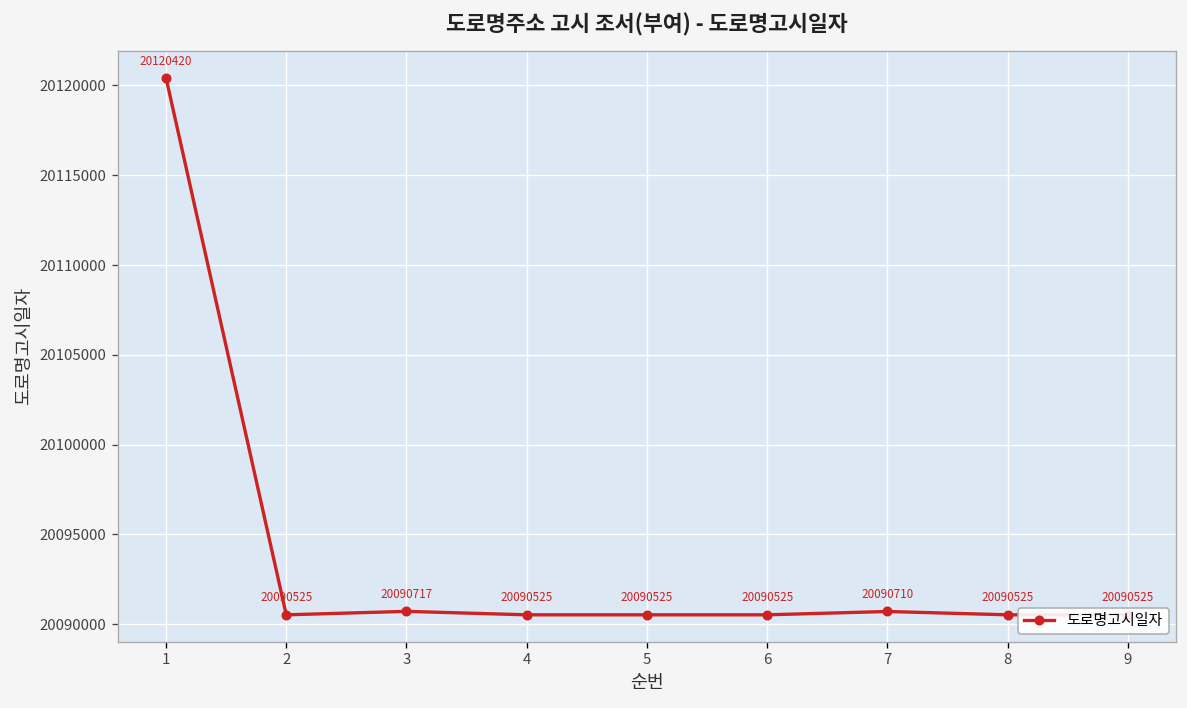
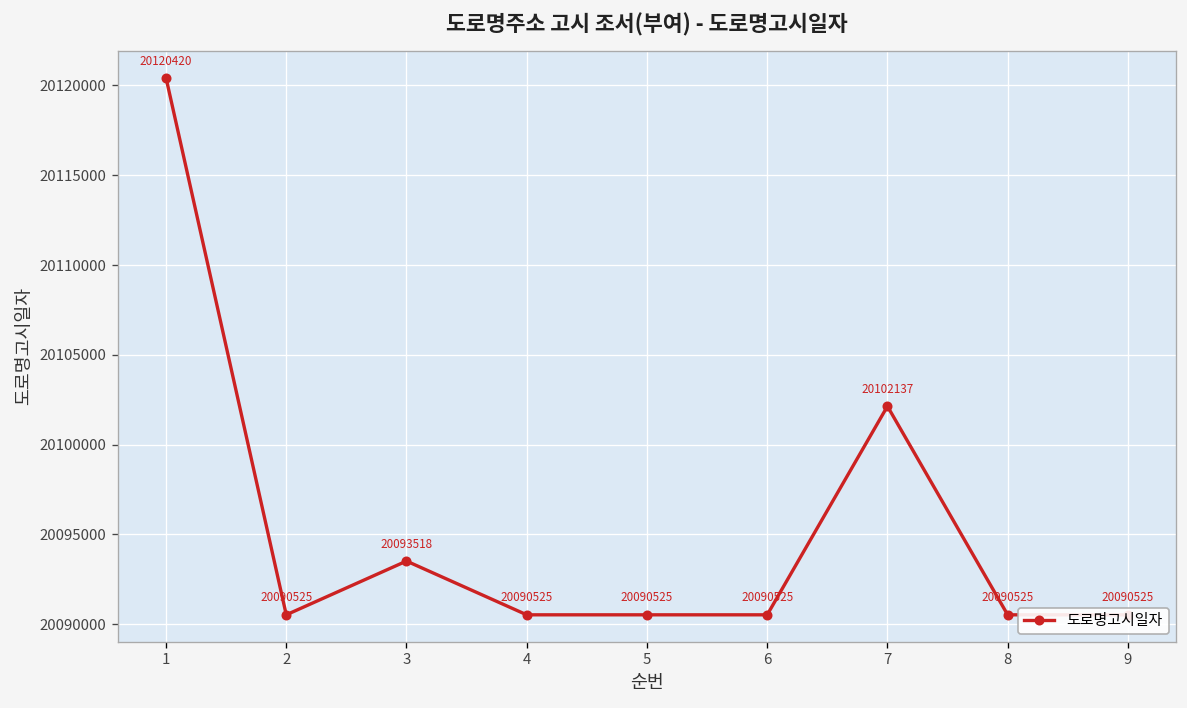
3: 20090717 -> 20093518
7: 20090710 -> 20102137
